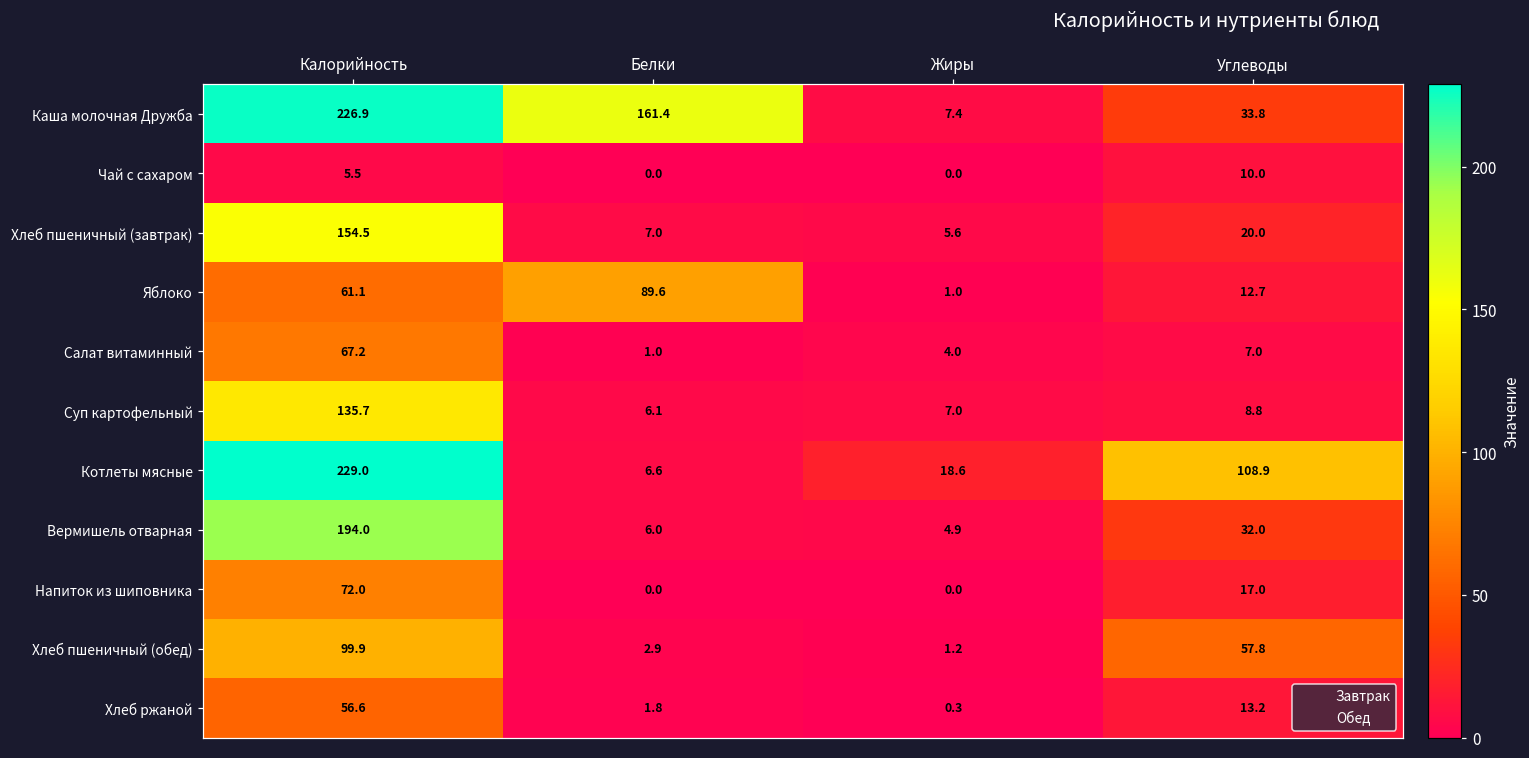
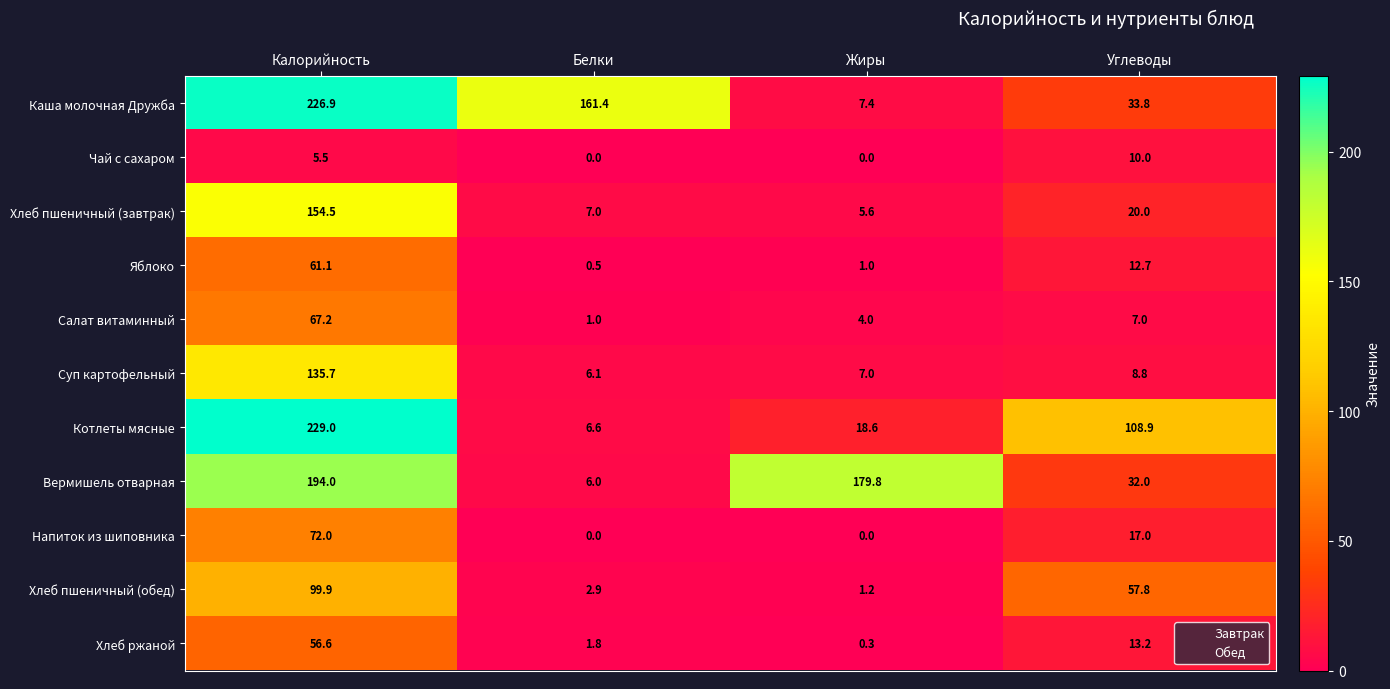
Яблоко, Белки: 89.6 -> 0.5
Вермишель отварная, Жиры: 4.9 -> 179.8
